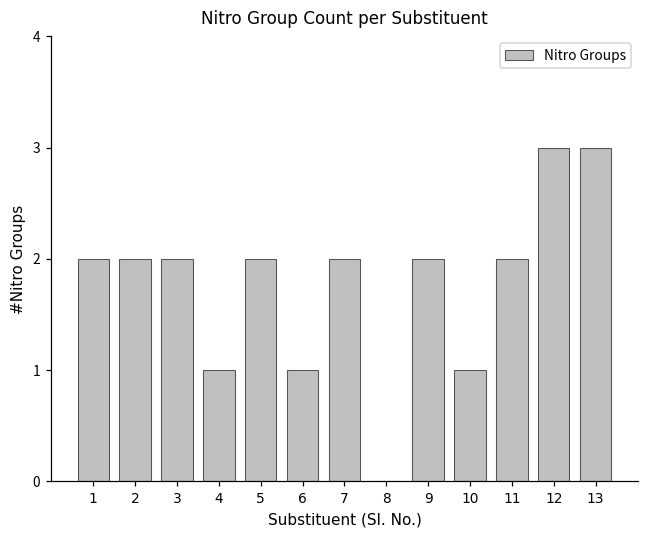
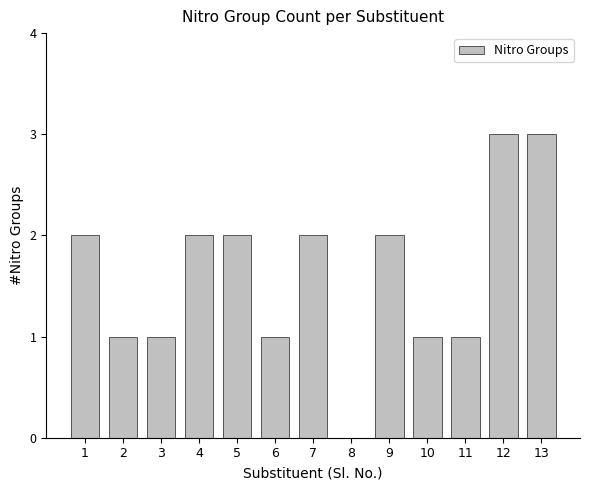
2: 2 -> 1
3: 2 -> 1
4: 1 -> 2
11: 2 -> 1
